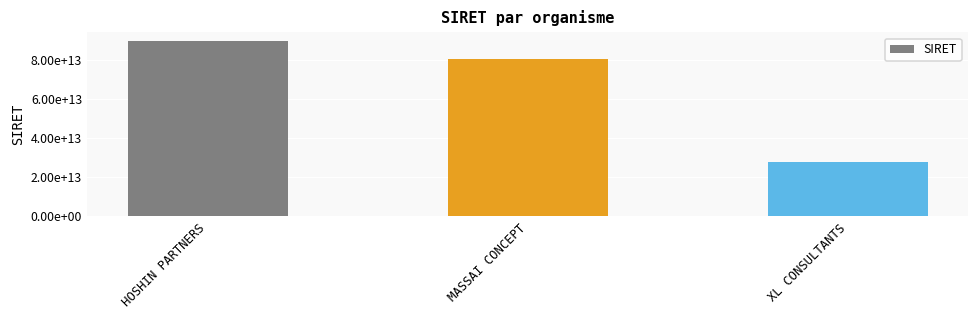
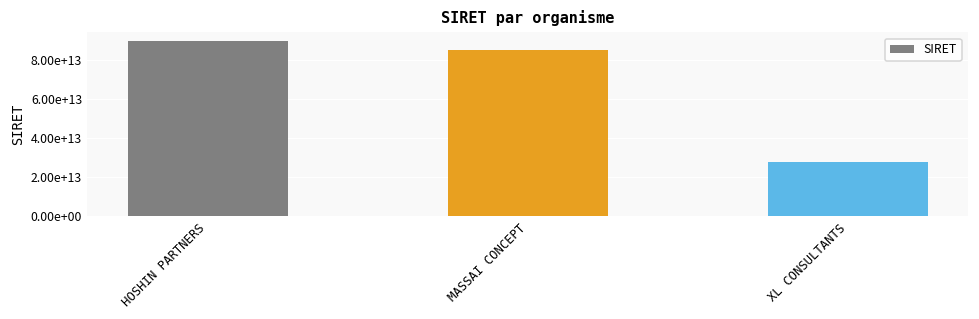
MASSAI CONCEPT: 80000000000000 -> 85000000000000
